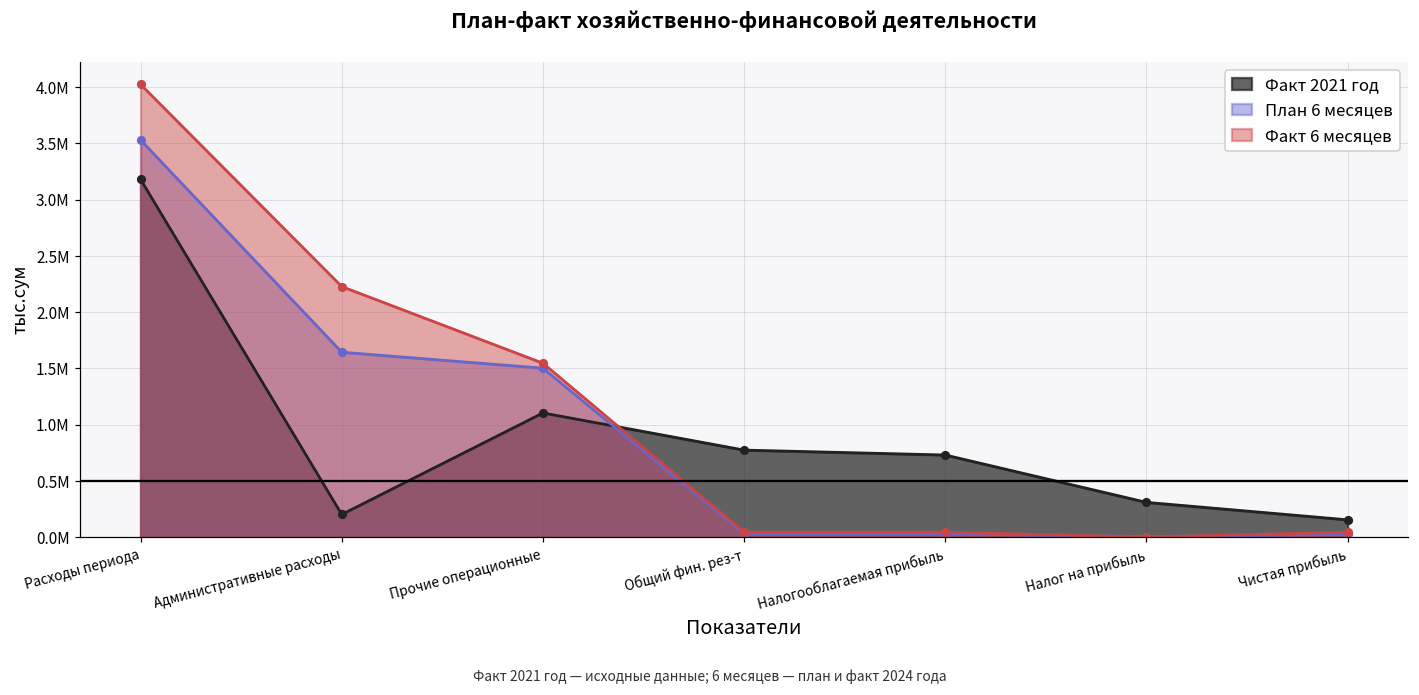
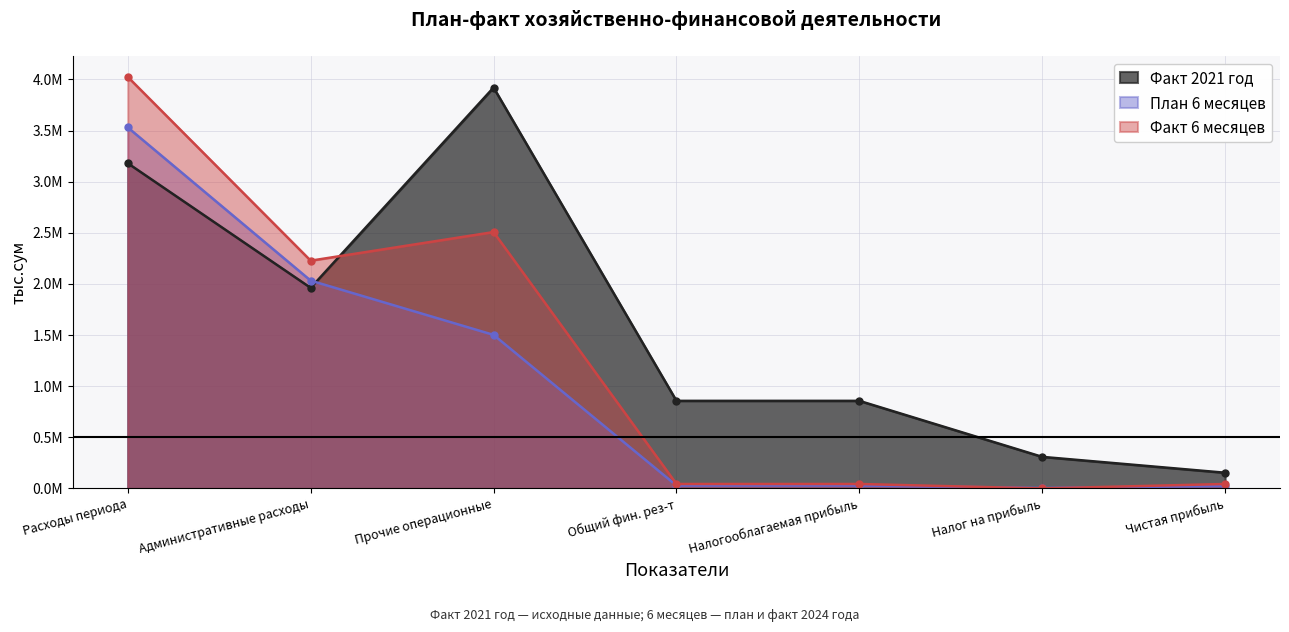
Факт 2021 год, Административные расходы: 200000 -> 1960000
План 6 месяцев, Административные расходы: 1640000 -> 2030000
Факт 2021 год, Прочие операционные: 1100000 -> 3920000
Факт 6 месяцев, Прочие операционные: 1550000 -> 2510000
Факт 2021 год, Общий фин. рез-т: 770000 -> 860000
Факт 2021 год, Налогооблагаемая прибыль: 730000 -> 860000
